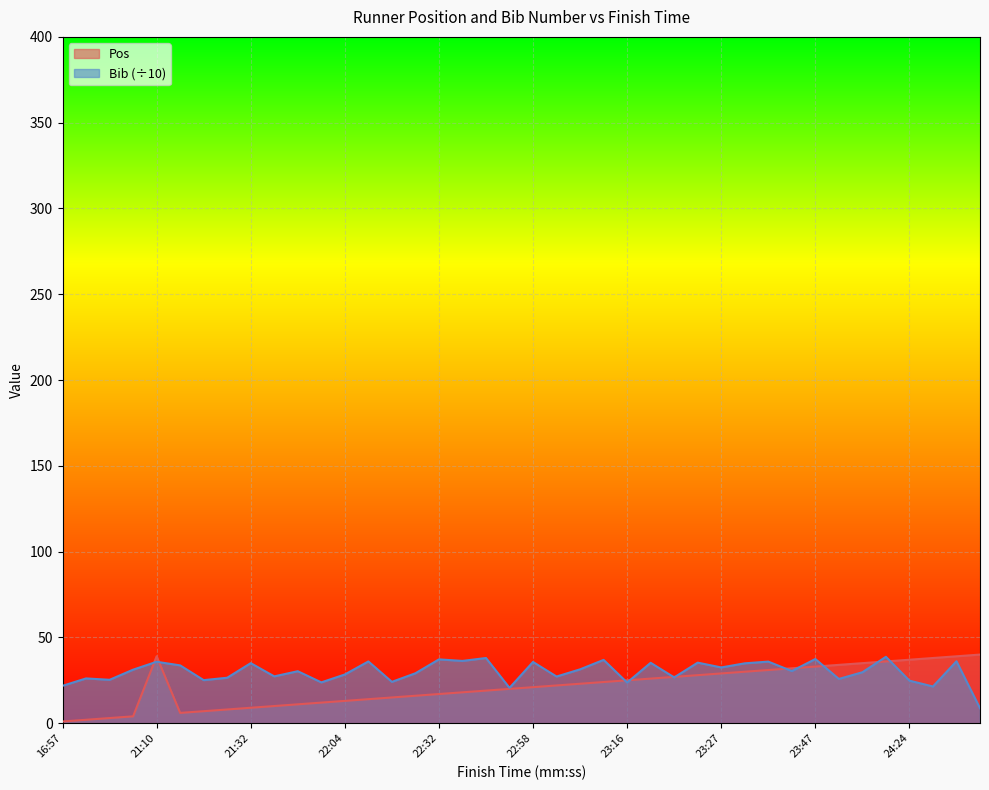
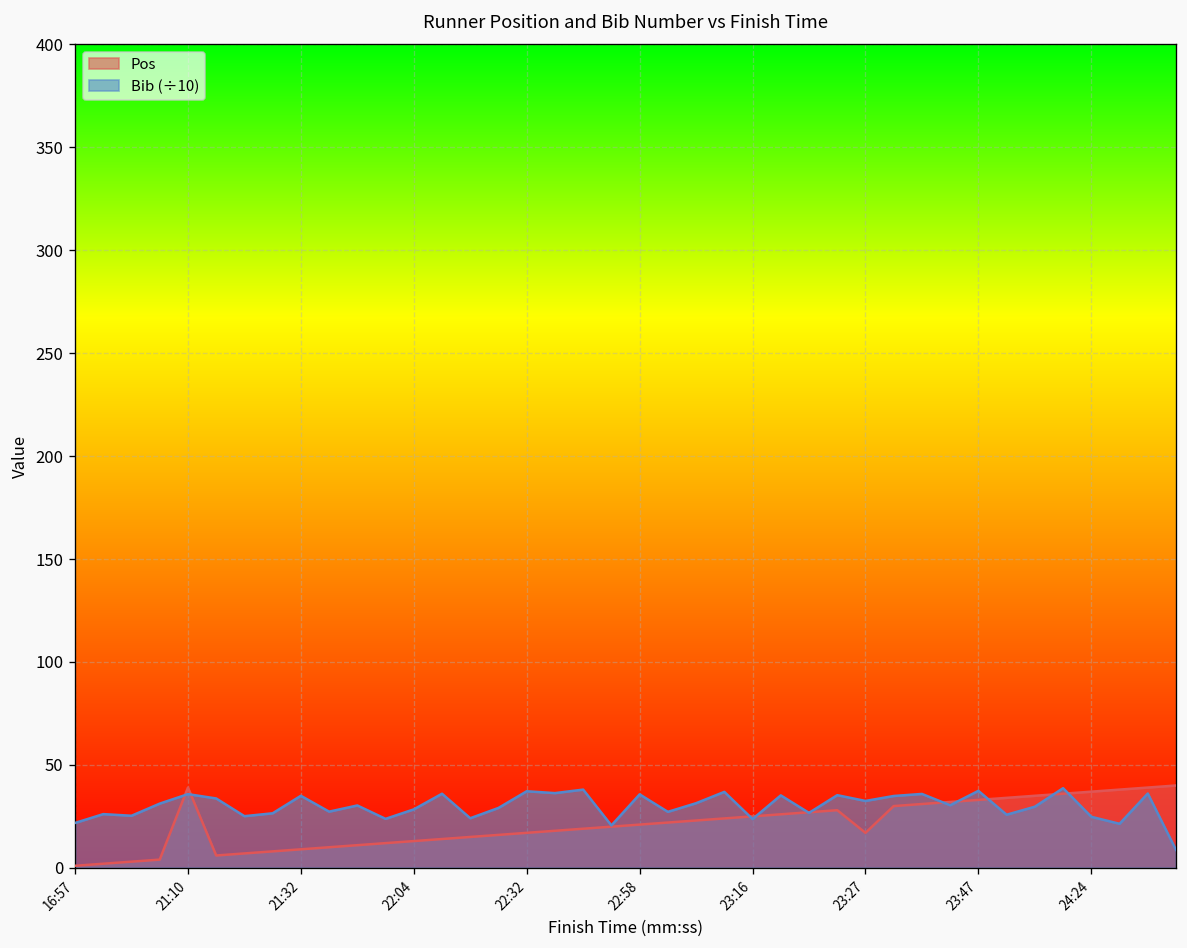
Pos, 23:27: 29 -> 17
